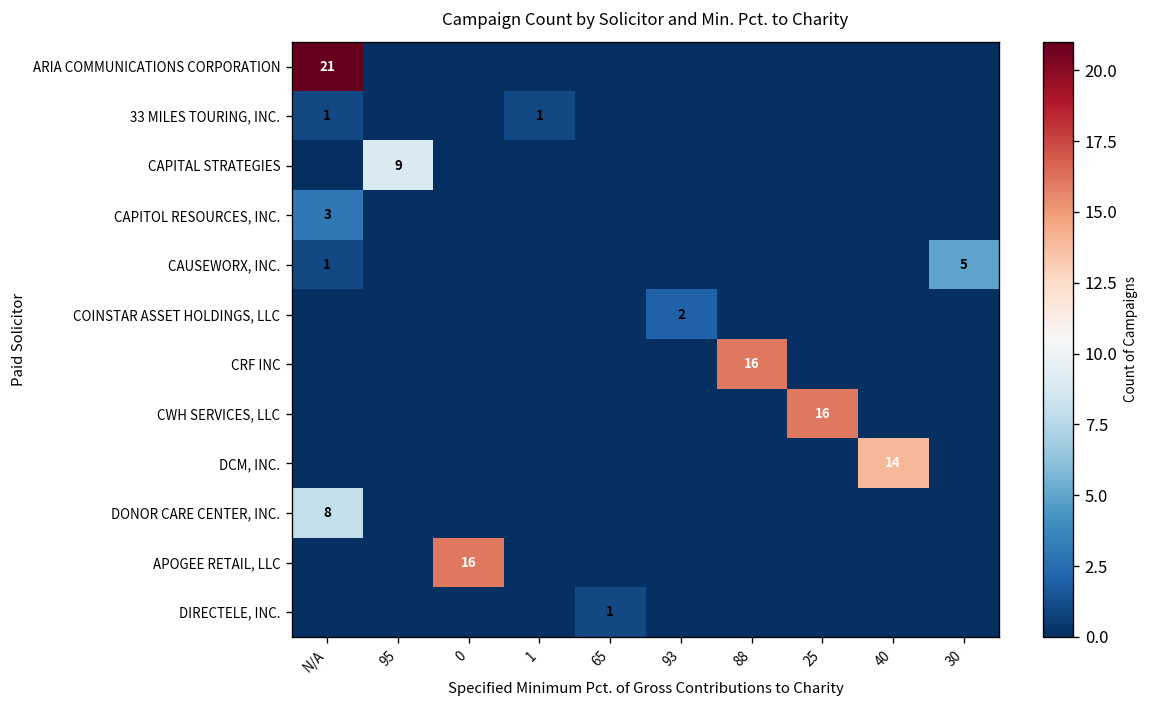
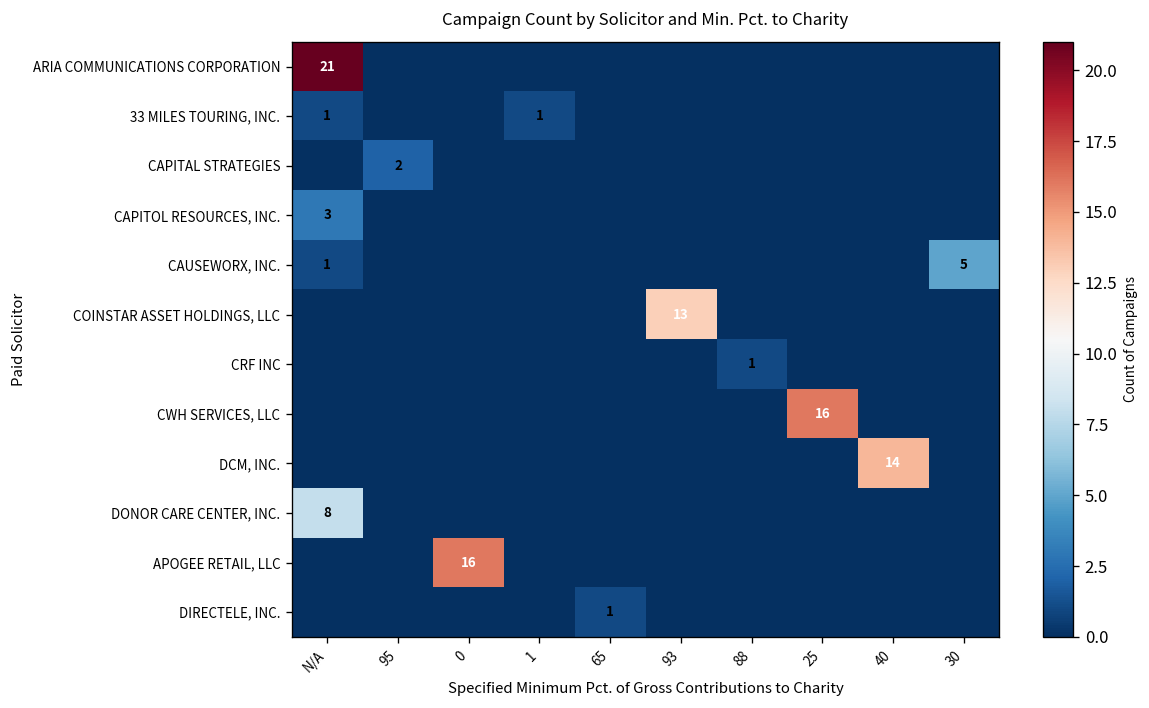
CAPITAL STRATEGIES, 95: 9 -> 2
COINSTAR ASSET HOLDINGS, LLC, 93: 2 -> 13
CRF INC, 88: 16 -> 1
